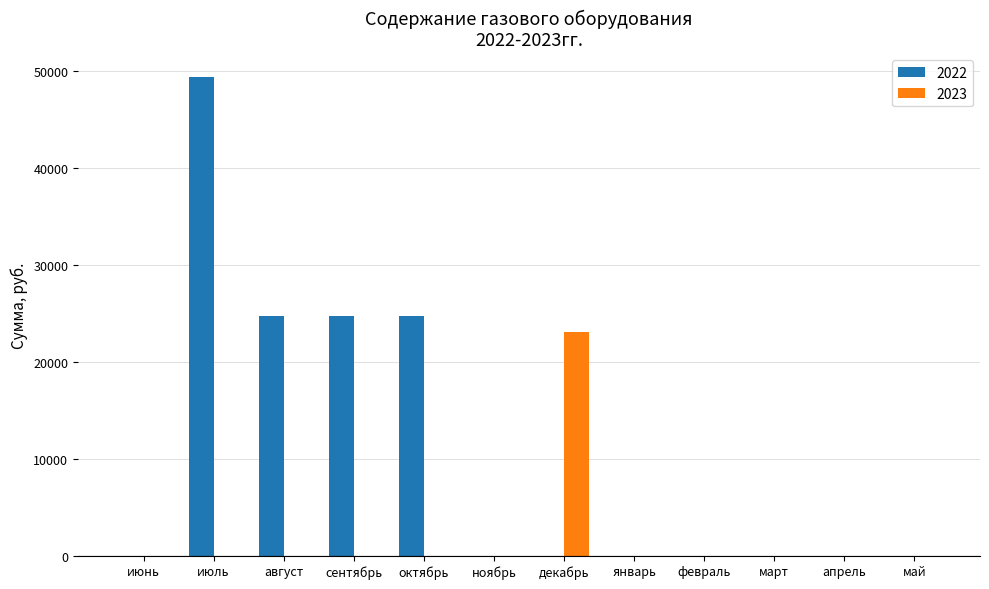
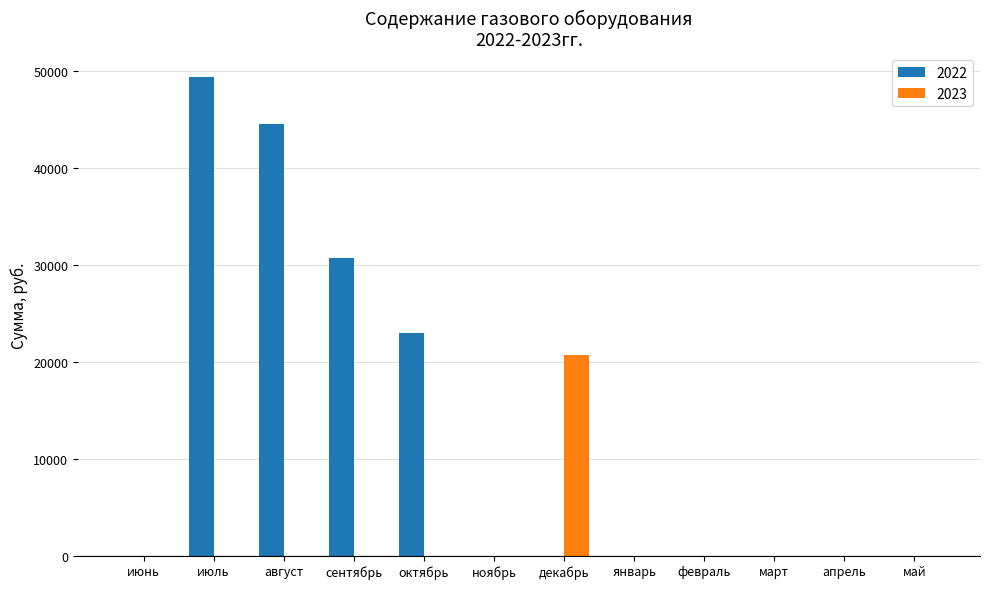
2022, август: 25000 -> 45000
2022, сентябрь: 25000 -> 31000
2022, октябрь: 25000 -> 23000
2023, декабрь: 23000 -> 21000
